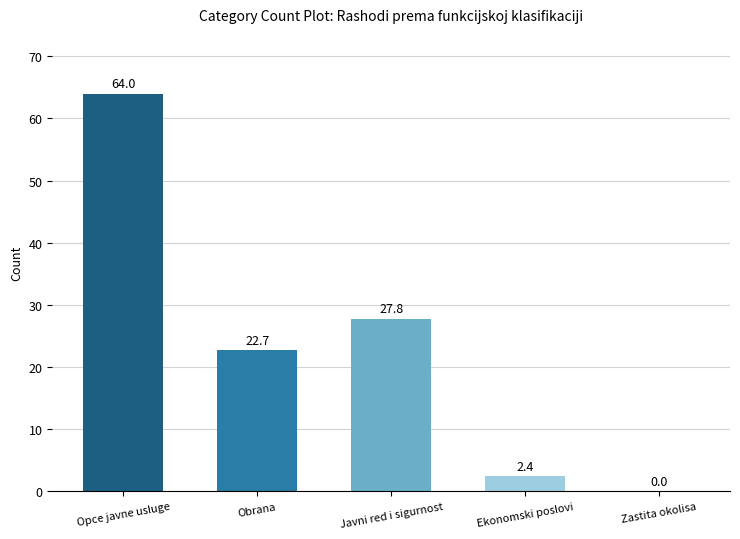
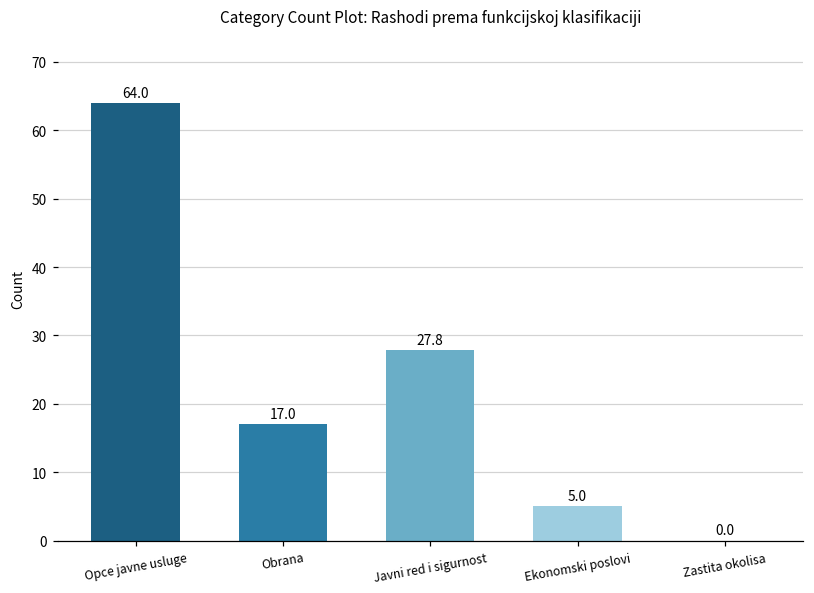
Obrana: 22.7 -> 17.0
Ekonomski poslovi: 2.4 -> 5.0
